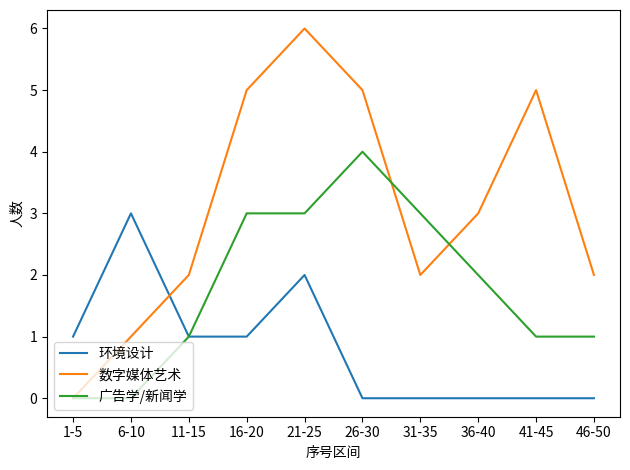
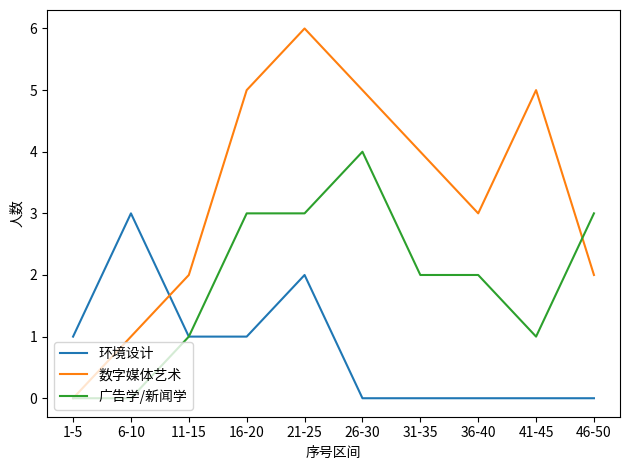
数字媒体艺术, 31-35: 2 -> 4
广告学/新闻学, 31-35: 3 -> 2
广告学/新闻学, 46-50: 1 -> 3
